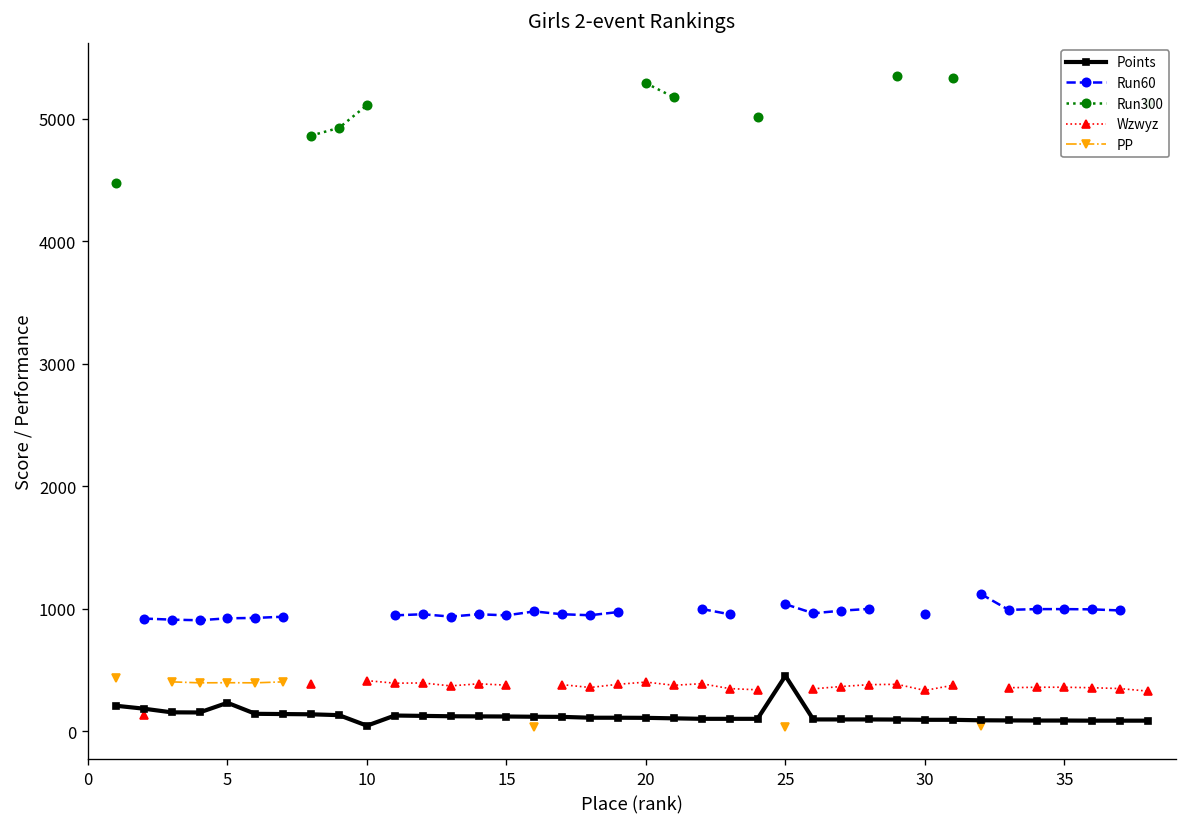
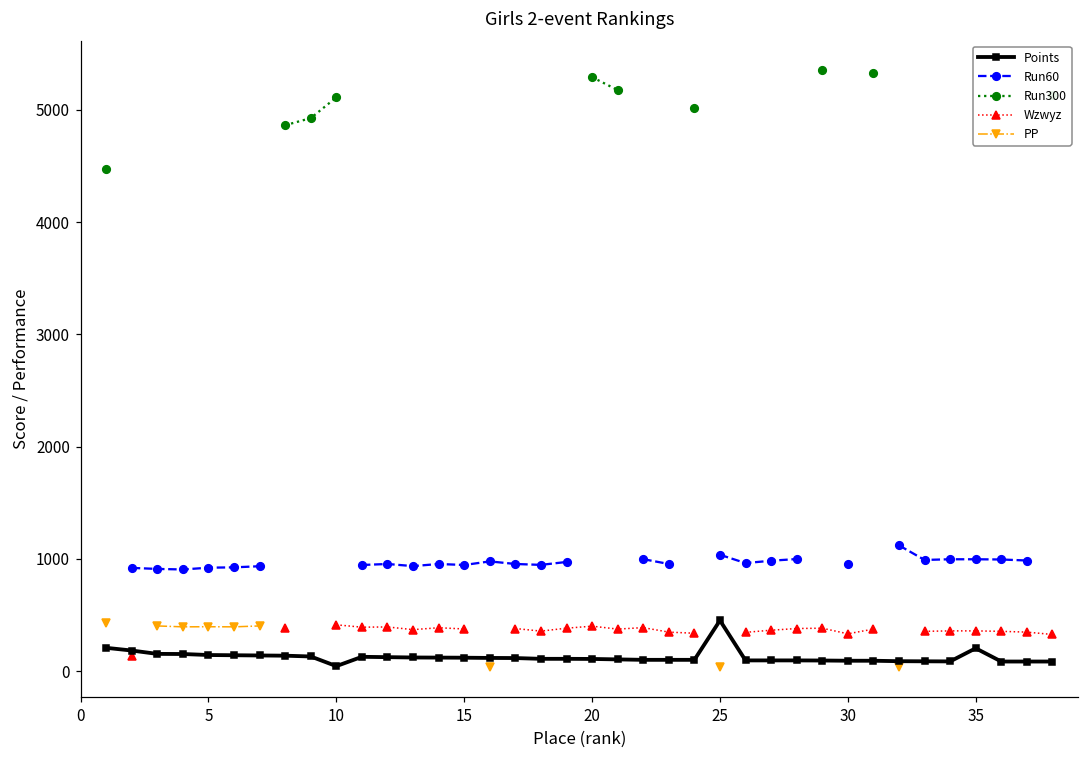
Points, 5: 230 -> 140
Points, 35: 90 -> 200
